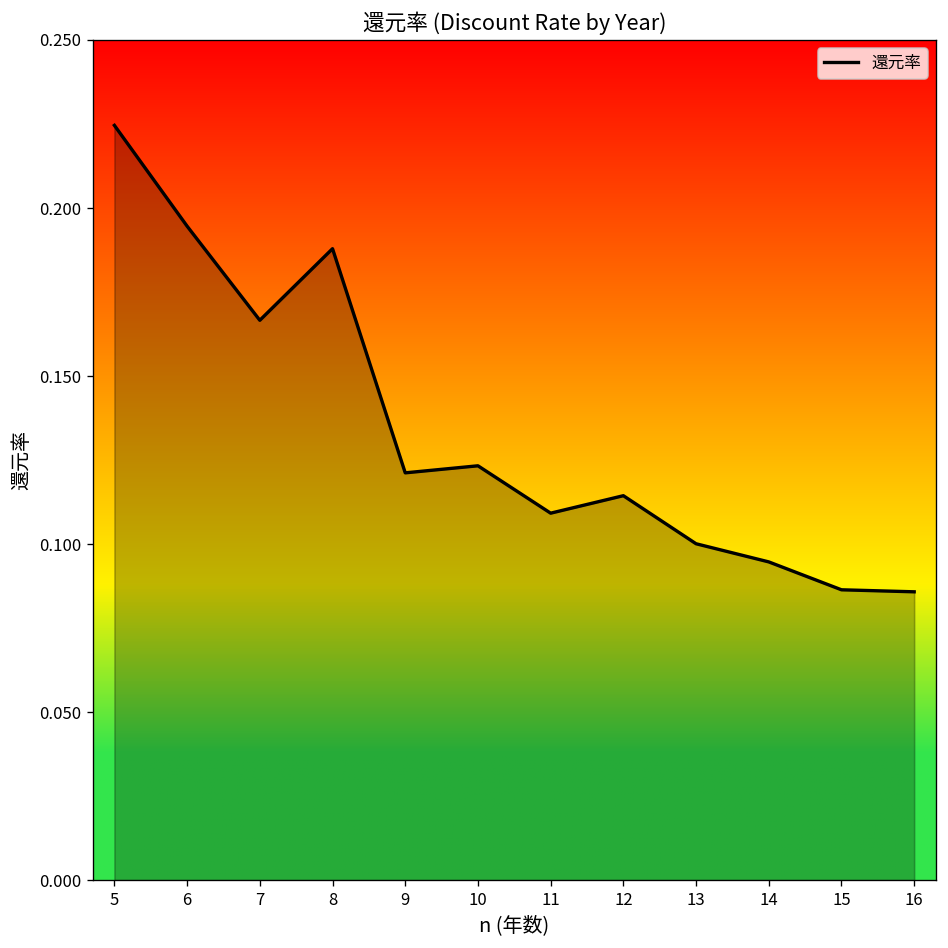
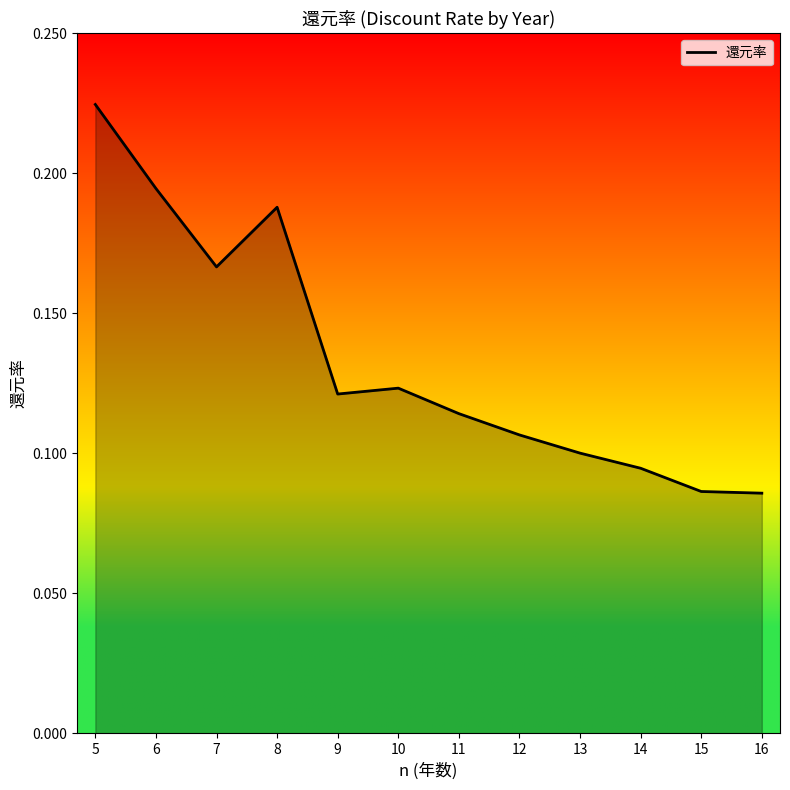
11: 0.109 -> 0.114
12: 0.114 -> 0.107
